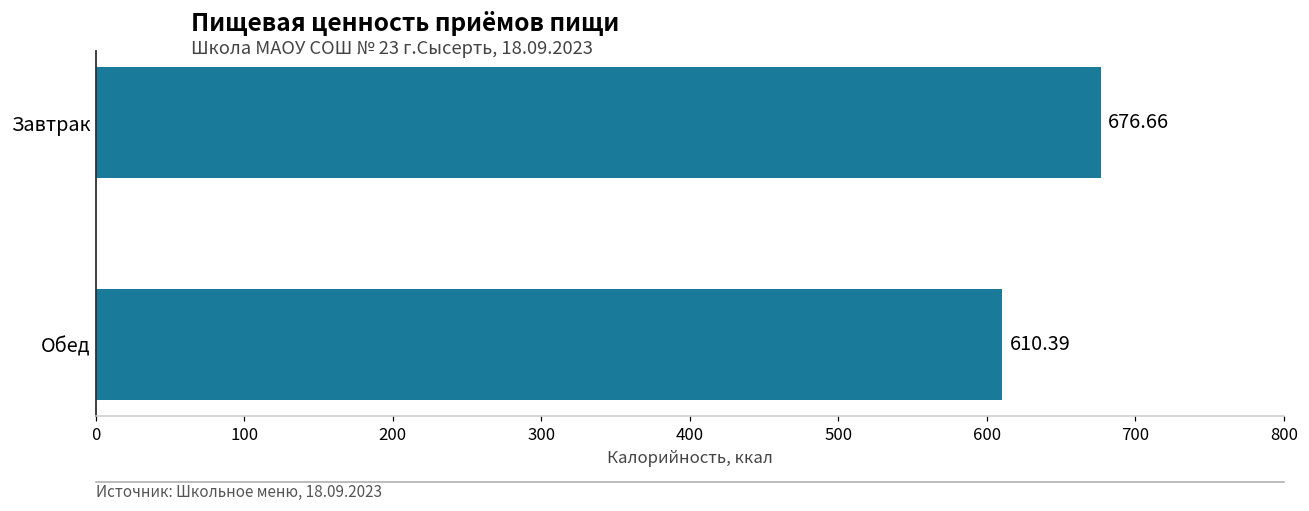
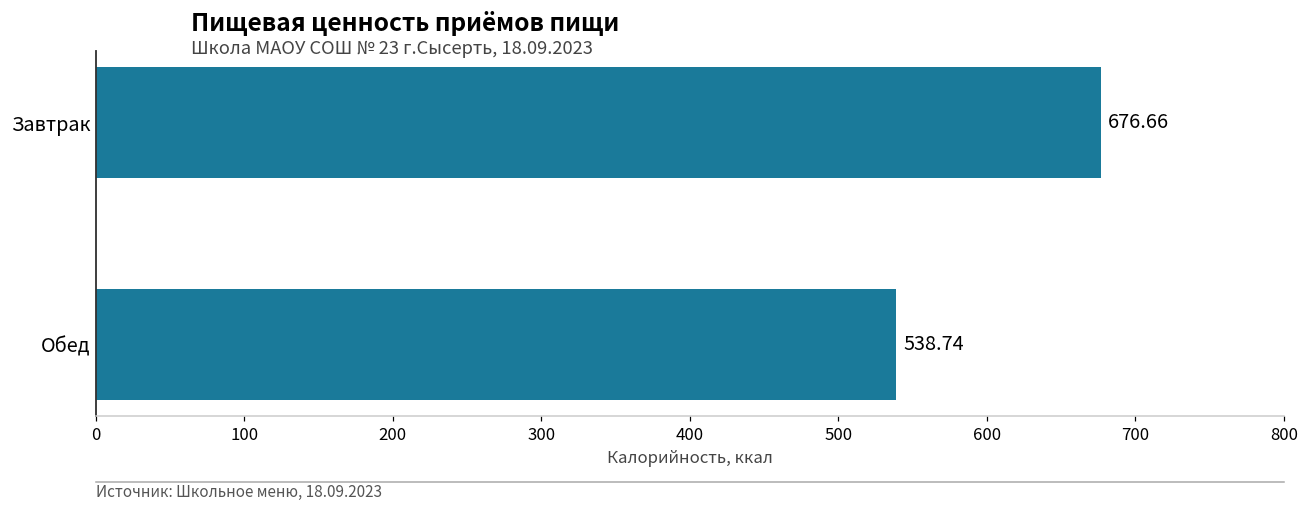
Обед: 610.39 -> 538.74
